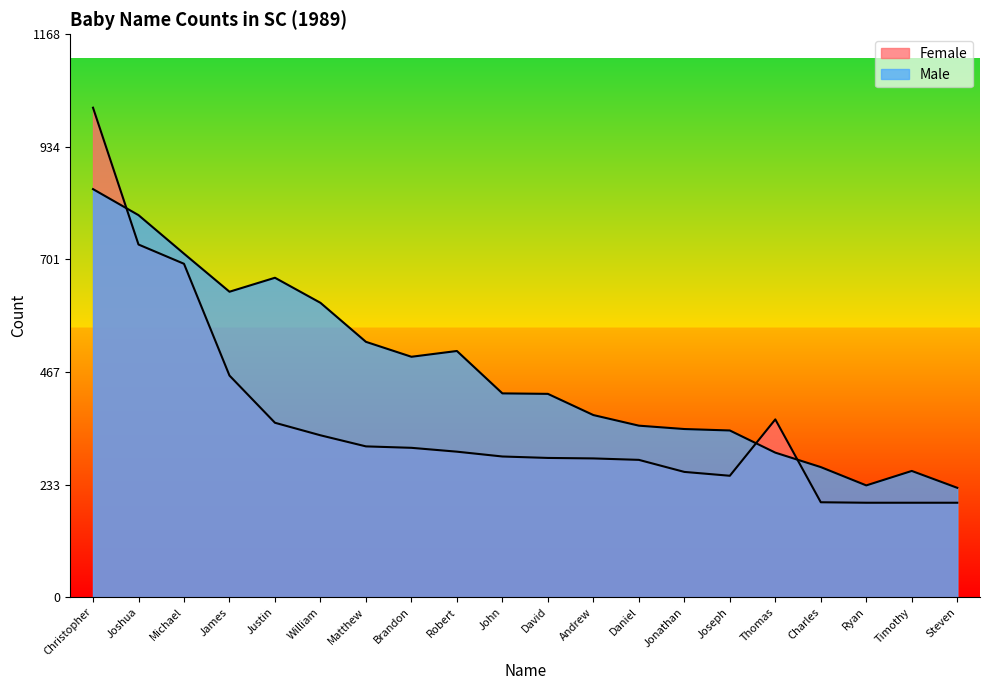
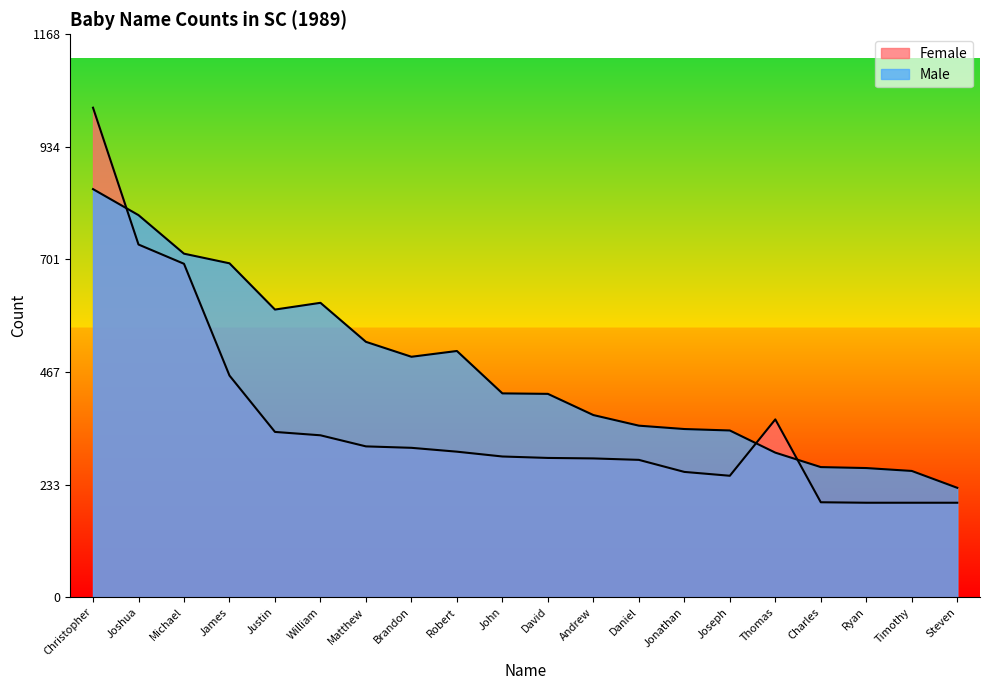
Male, James: 630 -> 690
Female, Justin: 360 -> 340
Male, Justin: 660 -> 600
Male, Ryan: 230 -> 270
